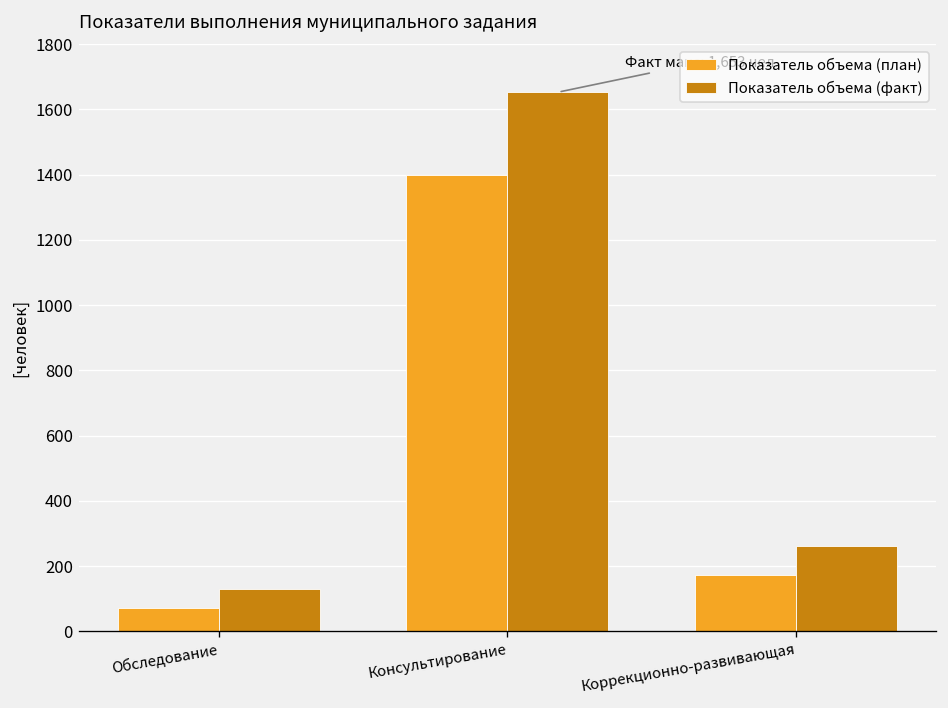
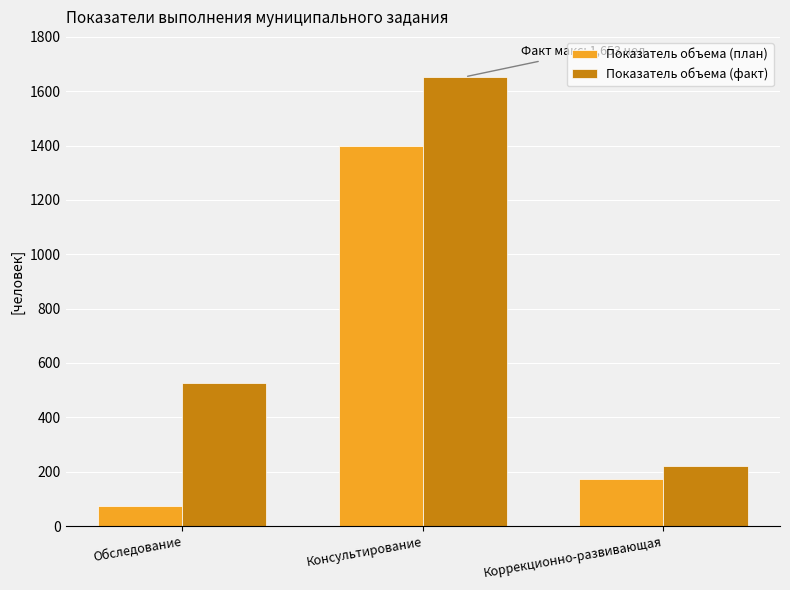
Показатель объема (факт), Обследование: 130 -> 530
Показатель объема (факт), Коррекционно-развивающая: 260 -> 220
